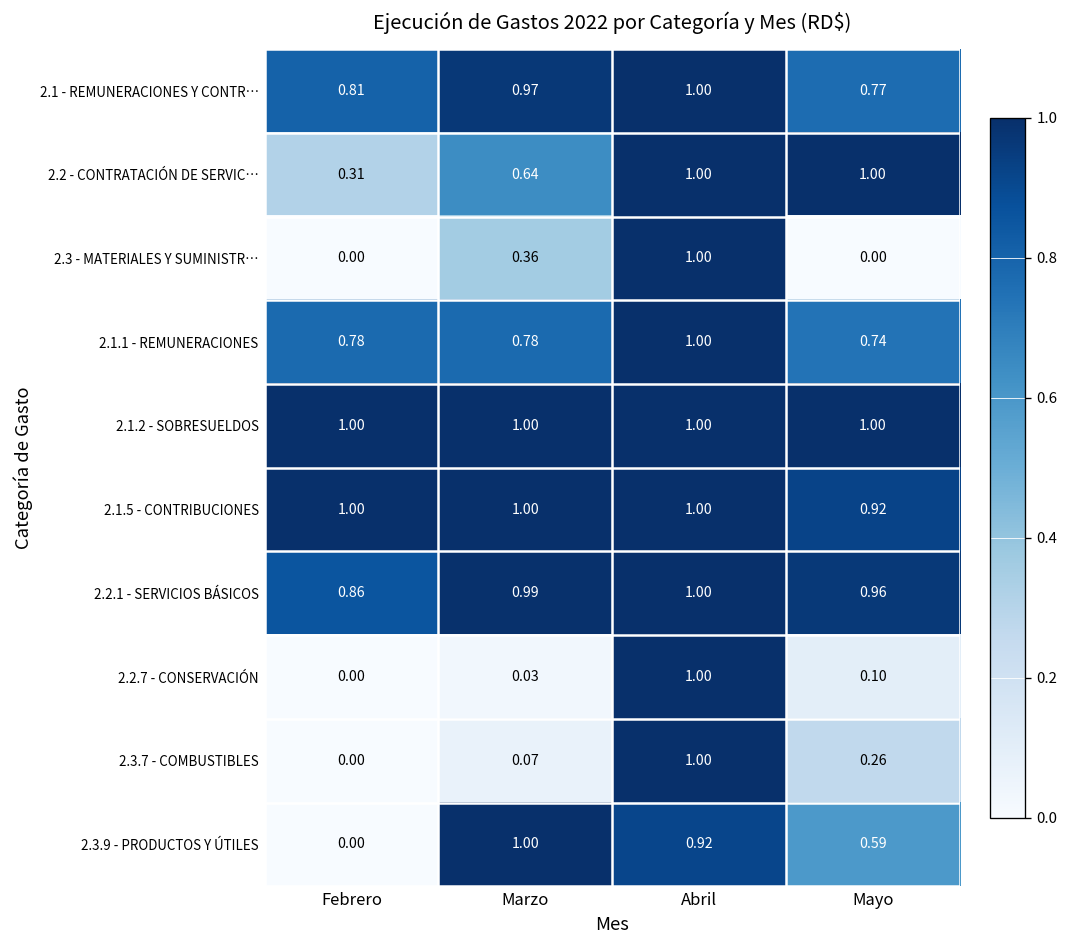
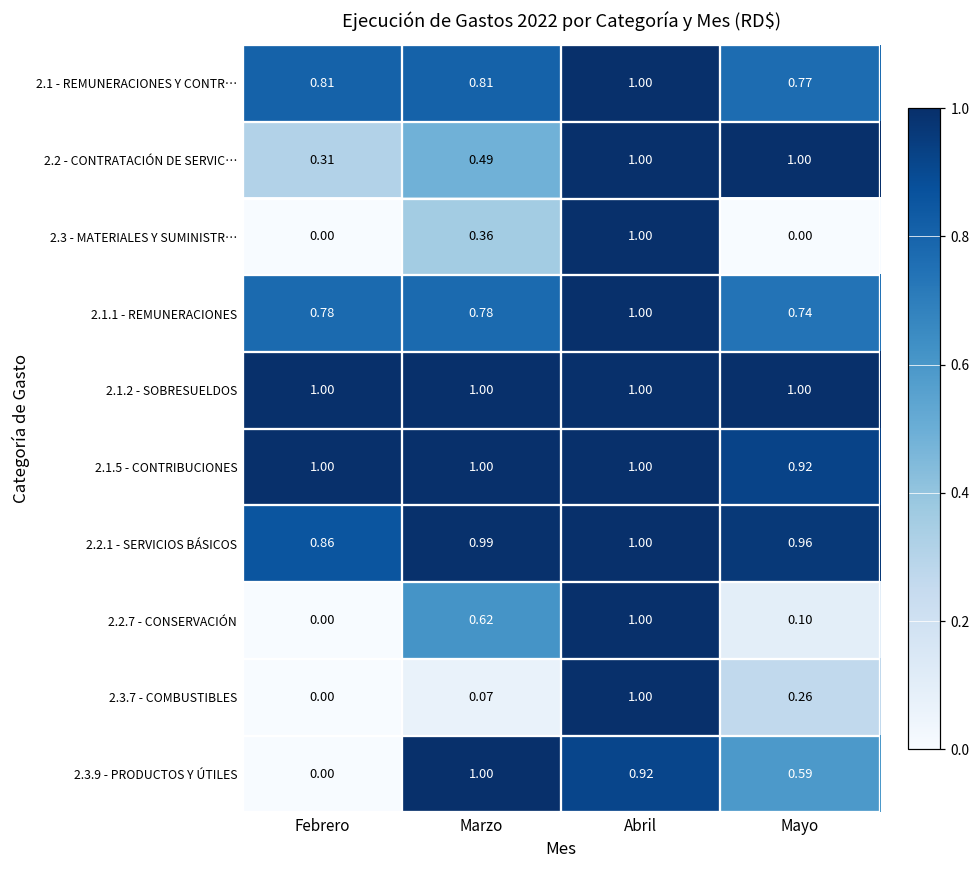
2.1 - REMUNERACIONES Y CONTR…, Marzo: 0.97 -> 0.81
2.2 - CONTRATACIÓN DE SERVIC…, Marzo: 0.64 -> 0.49
2.2.7 - CONSERVACIÓN, Marzo: 0.03 -> 0.62
